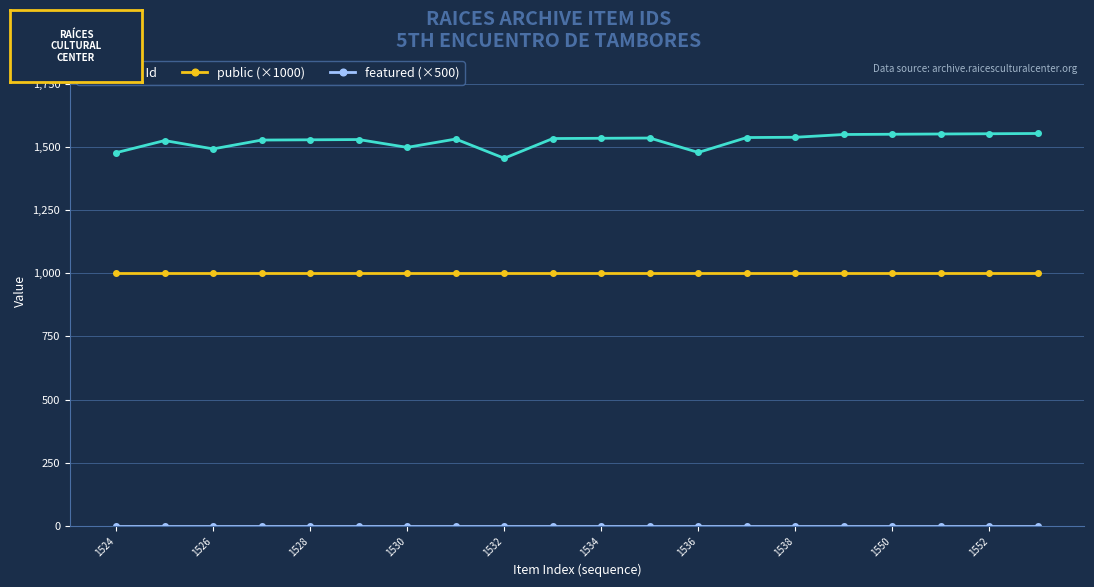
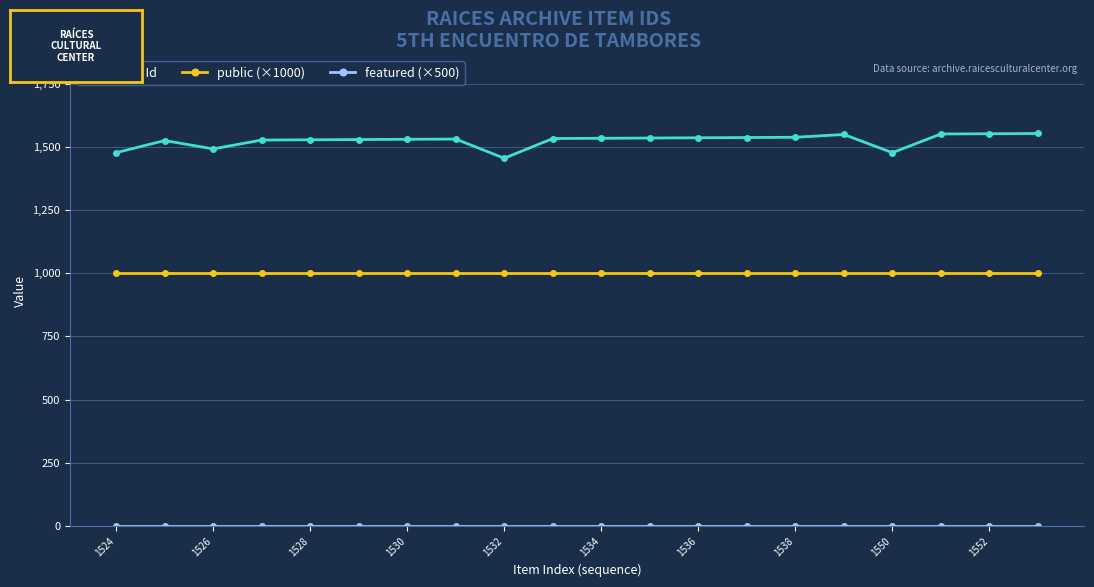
Item Id, 1530: 1,500 -> 1,530
Item Id, 1536: 1,480 -> 1,540
Item Id, 1550: 1,550 -> 1,480
